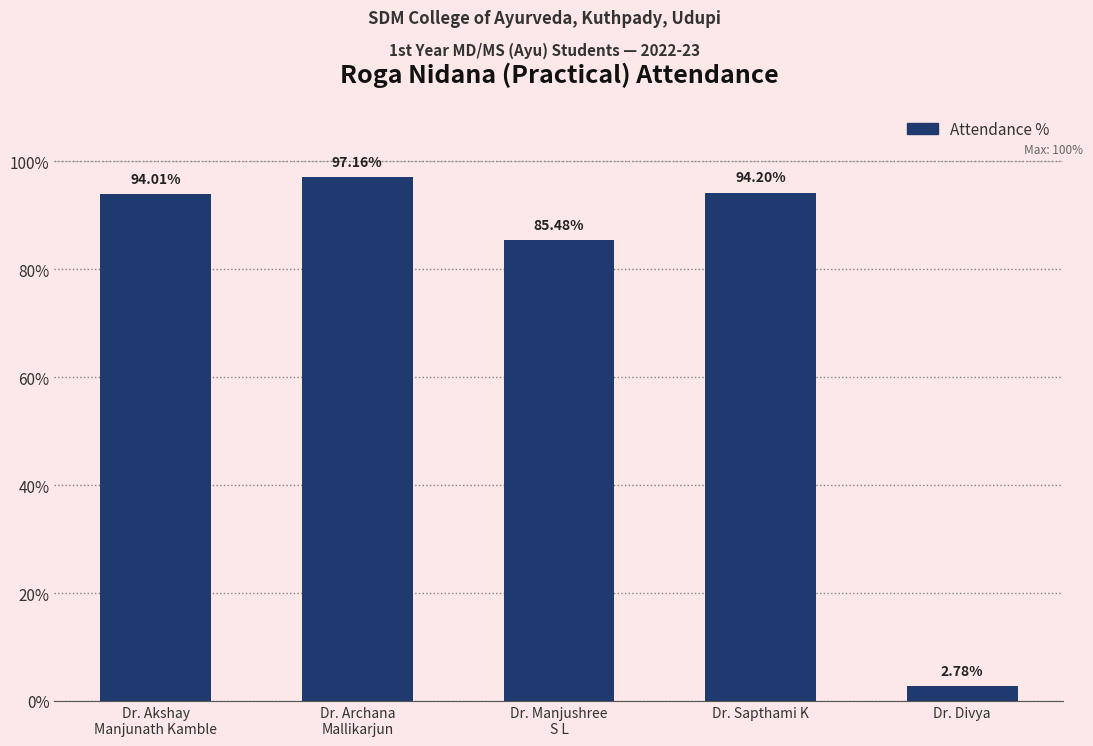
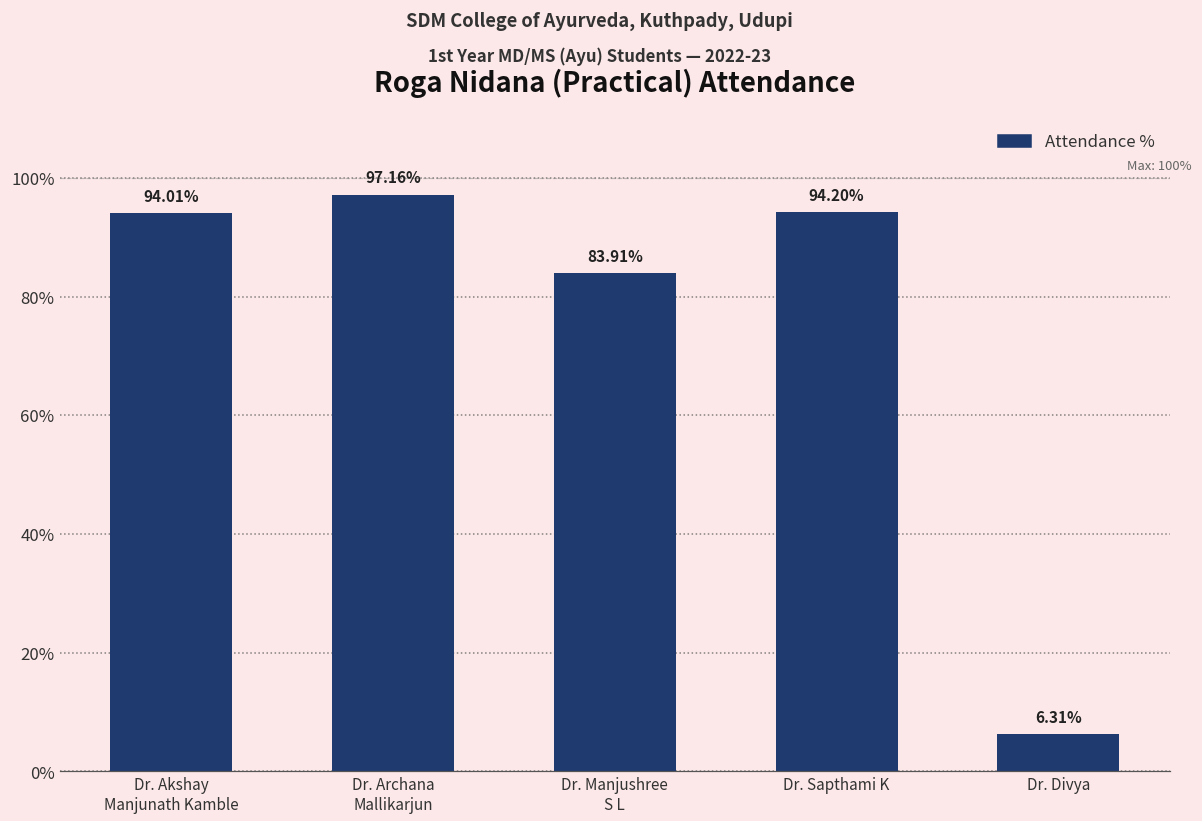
Dr. Manjushree S L: 85.48% -> 83.91%
Dr. Divya: 2.78% -> 6.31%
